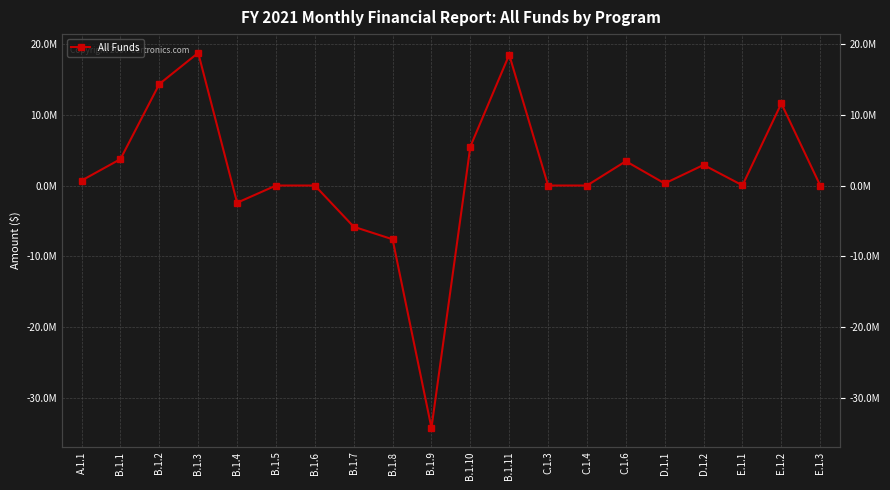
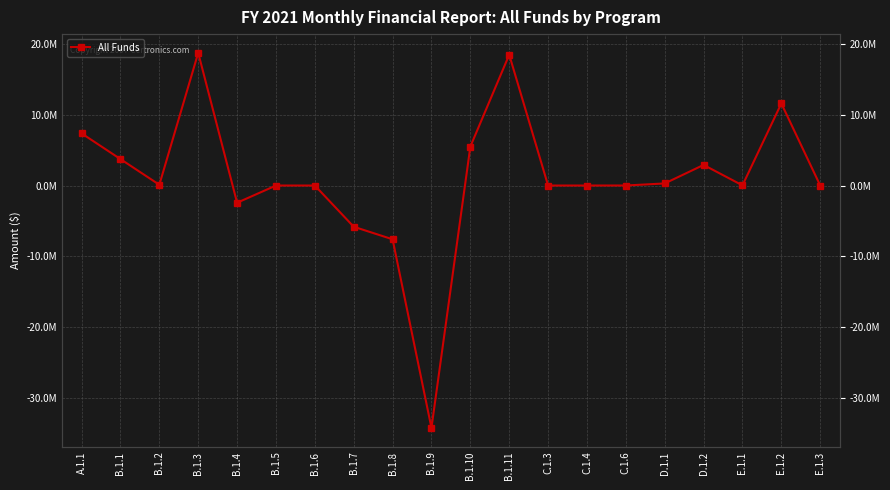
A.1.1: 1000000 -> 7000000
B.1.2: 14000000 -> 0
C.1.6: 3000000 -> 0
